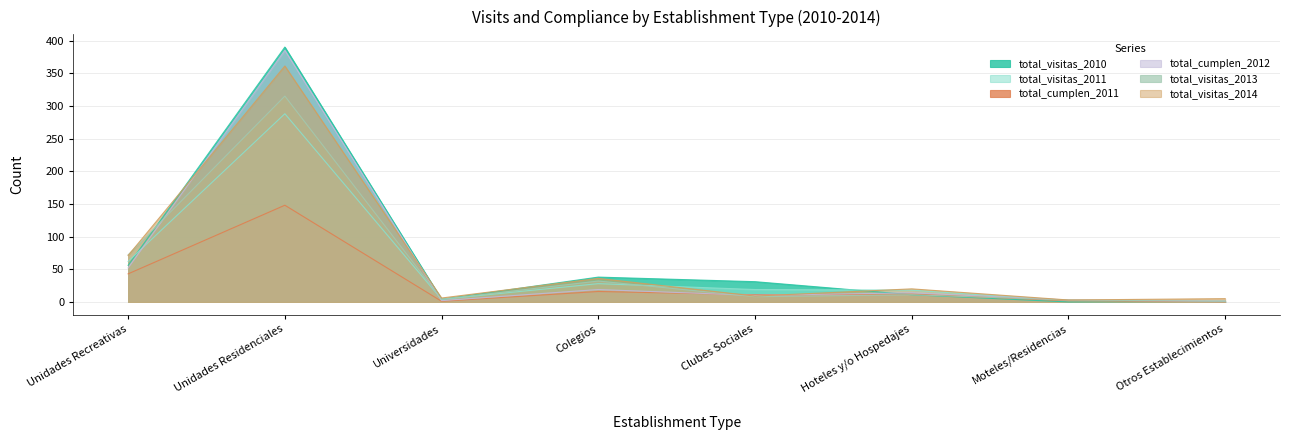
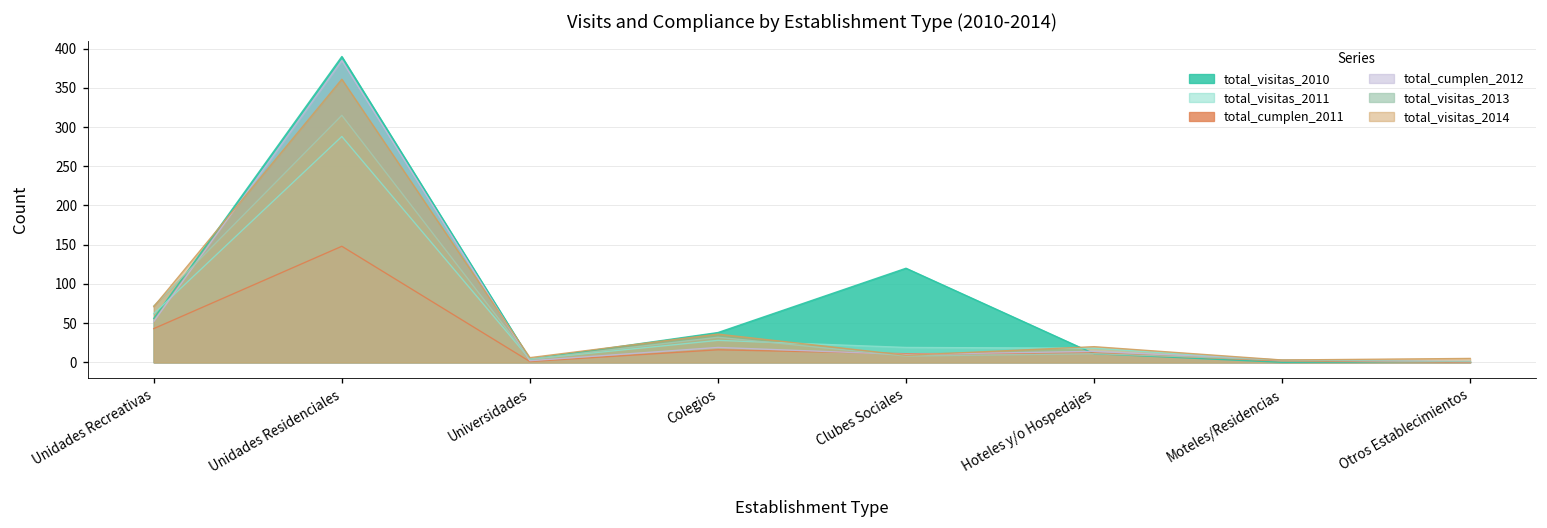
total_visitas_2010, Clubes Sociales: 30 -> 120
